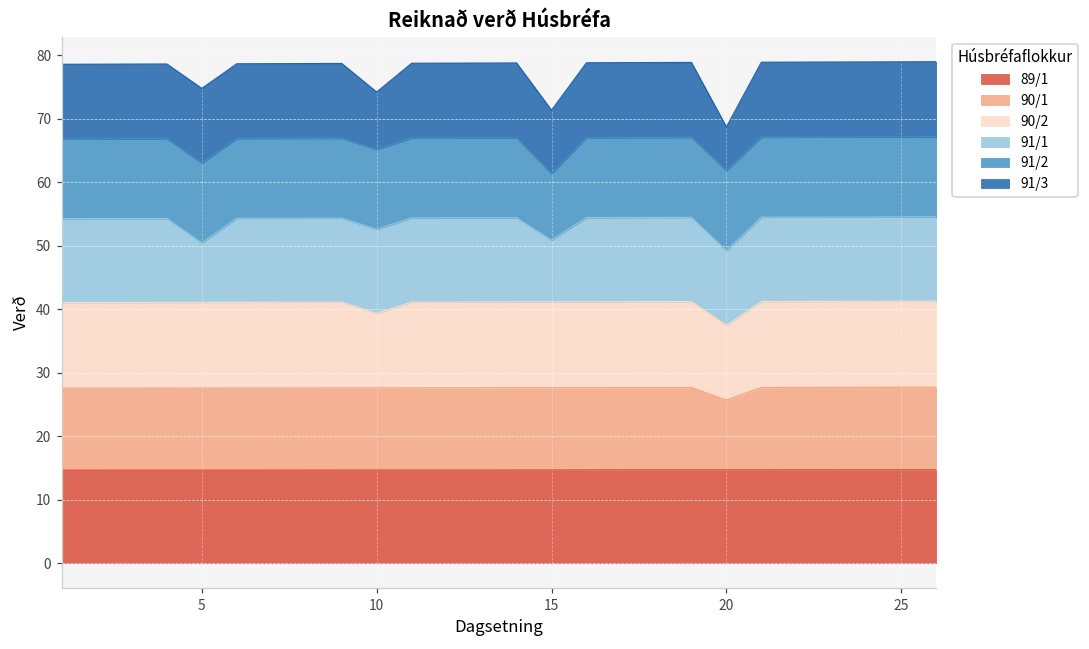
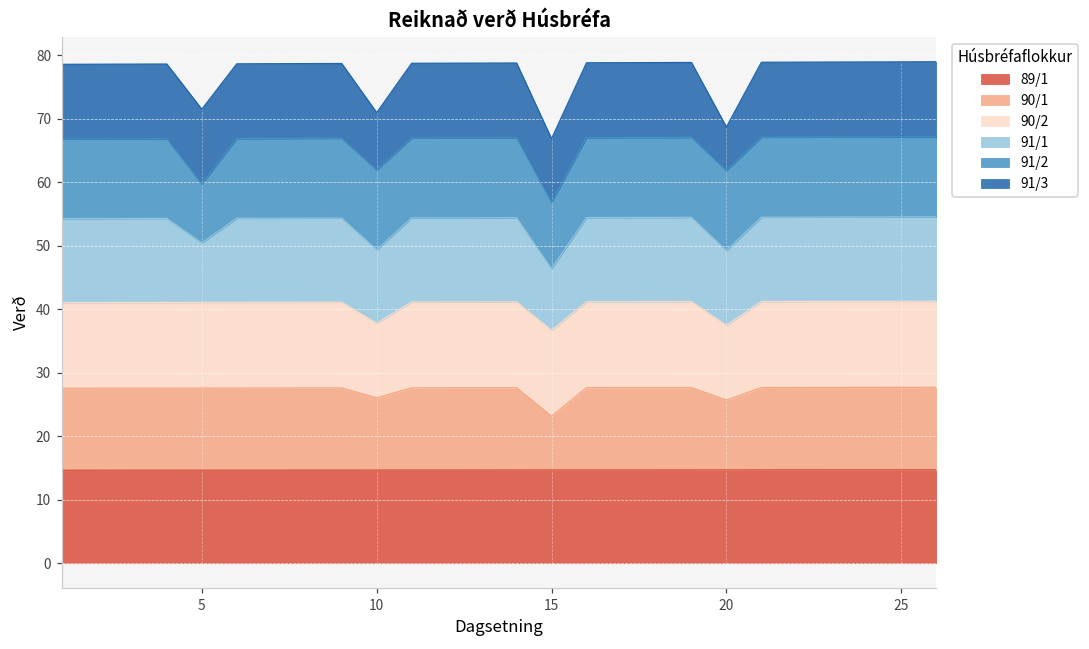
91/2, 5: 13 -> 9
90/1, 10: 13 -> 11
91/1, 10: 13 -> 12
90/1, 15: 13 -> 8
